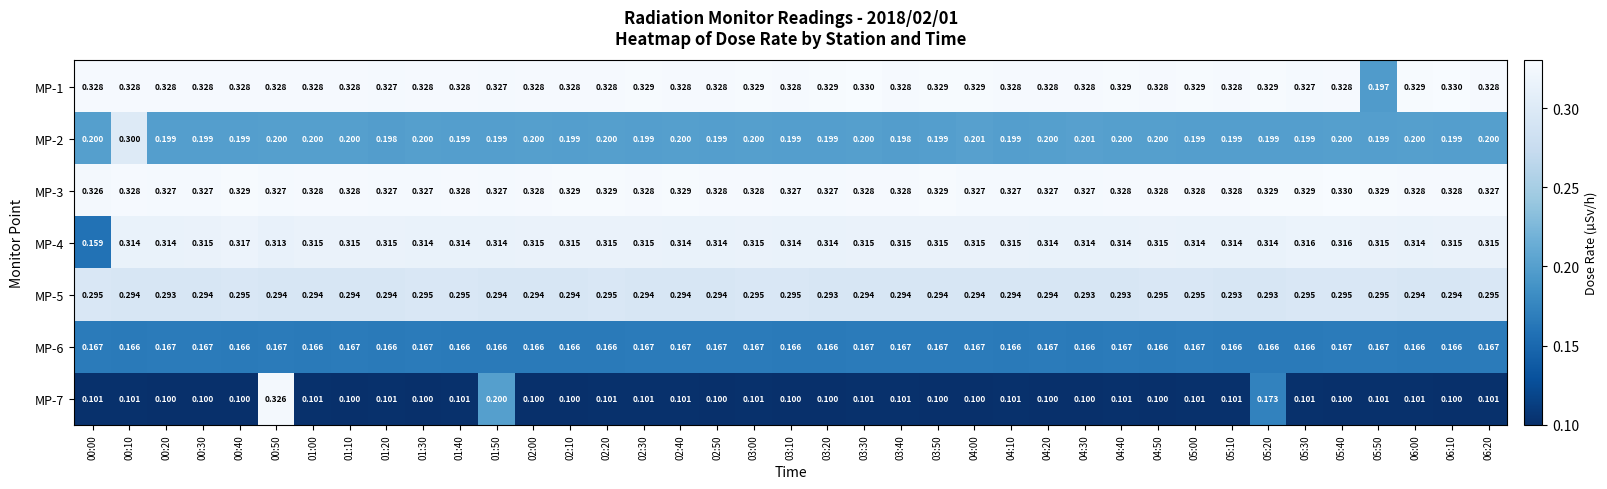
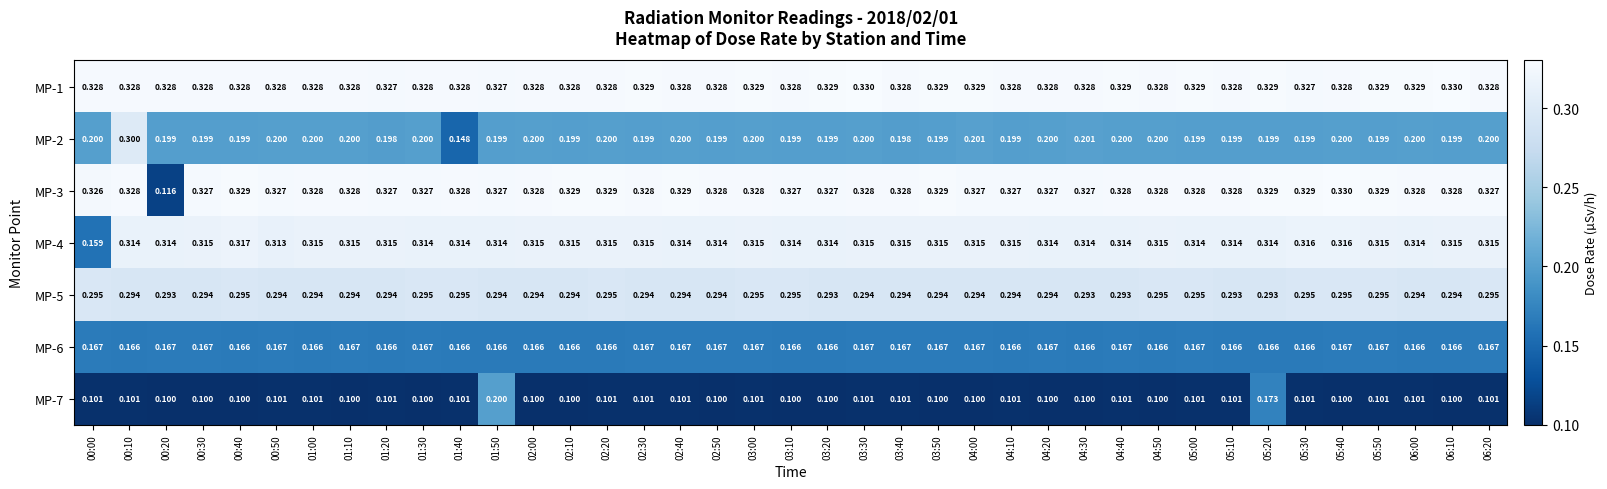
MP-1, 05:50: 0.197 -> 0.329
MP-2, 01:40: 0.199 -> 0.148
MP-3, 00:20: 0.327 -> 0.116
MP-7, 00:50: 0.326 -> 0.101
